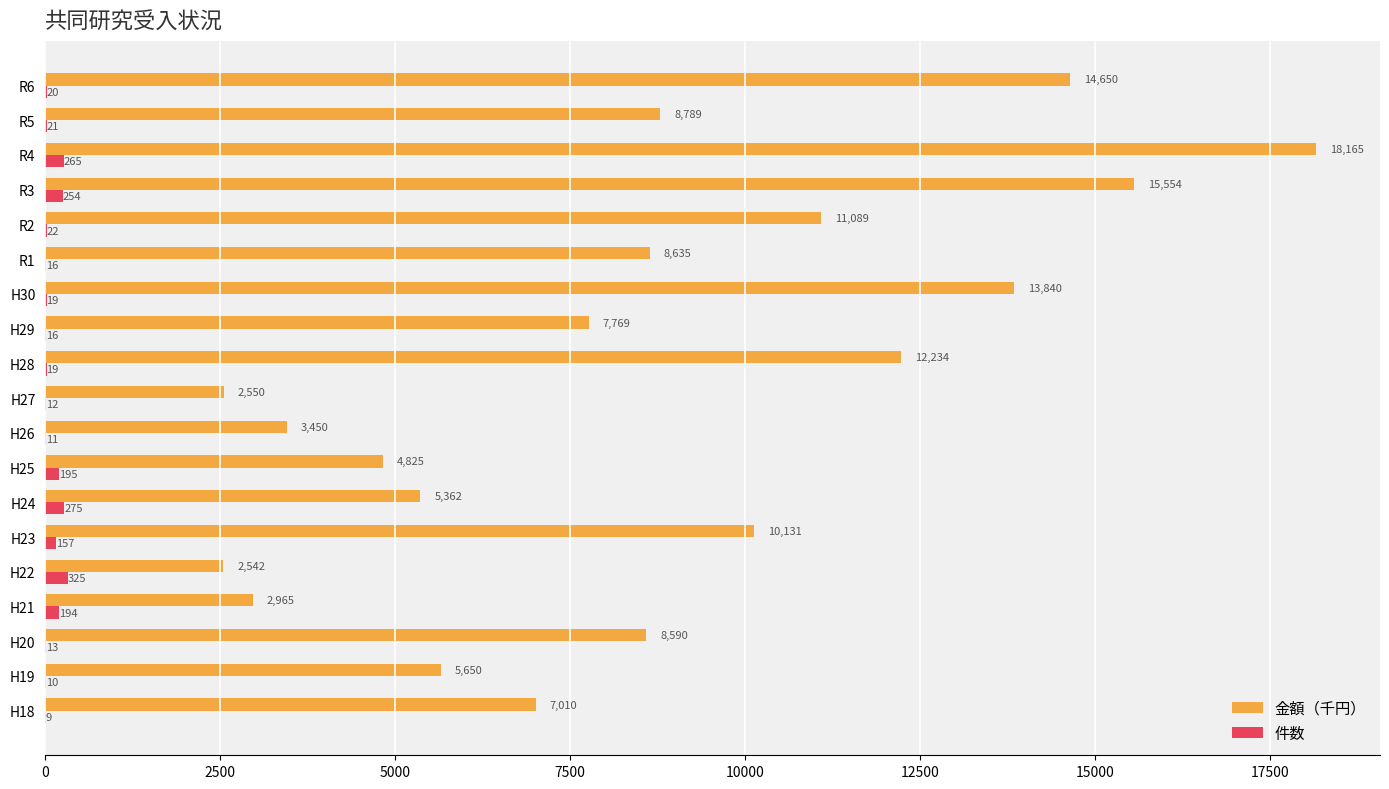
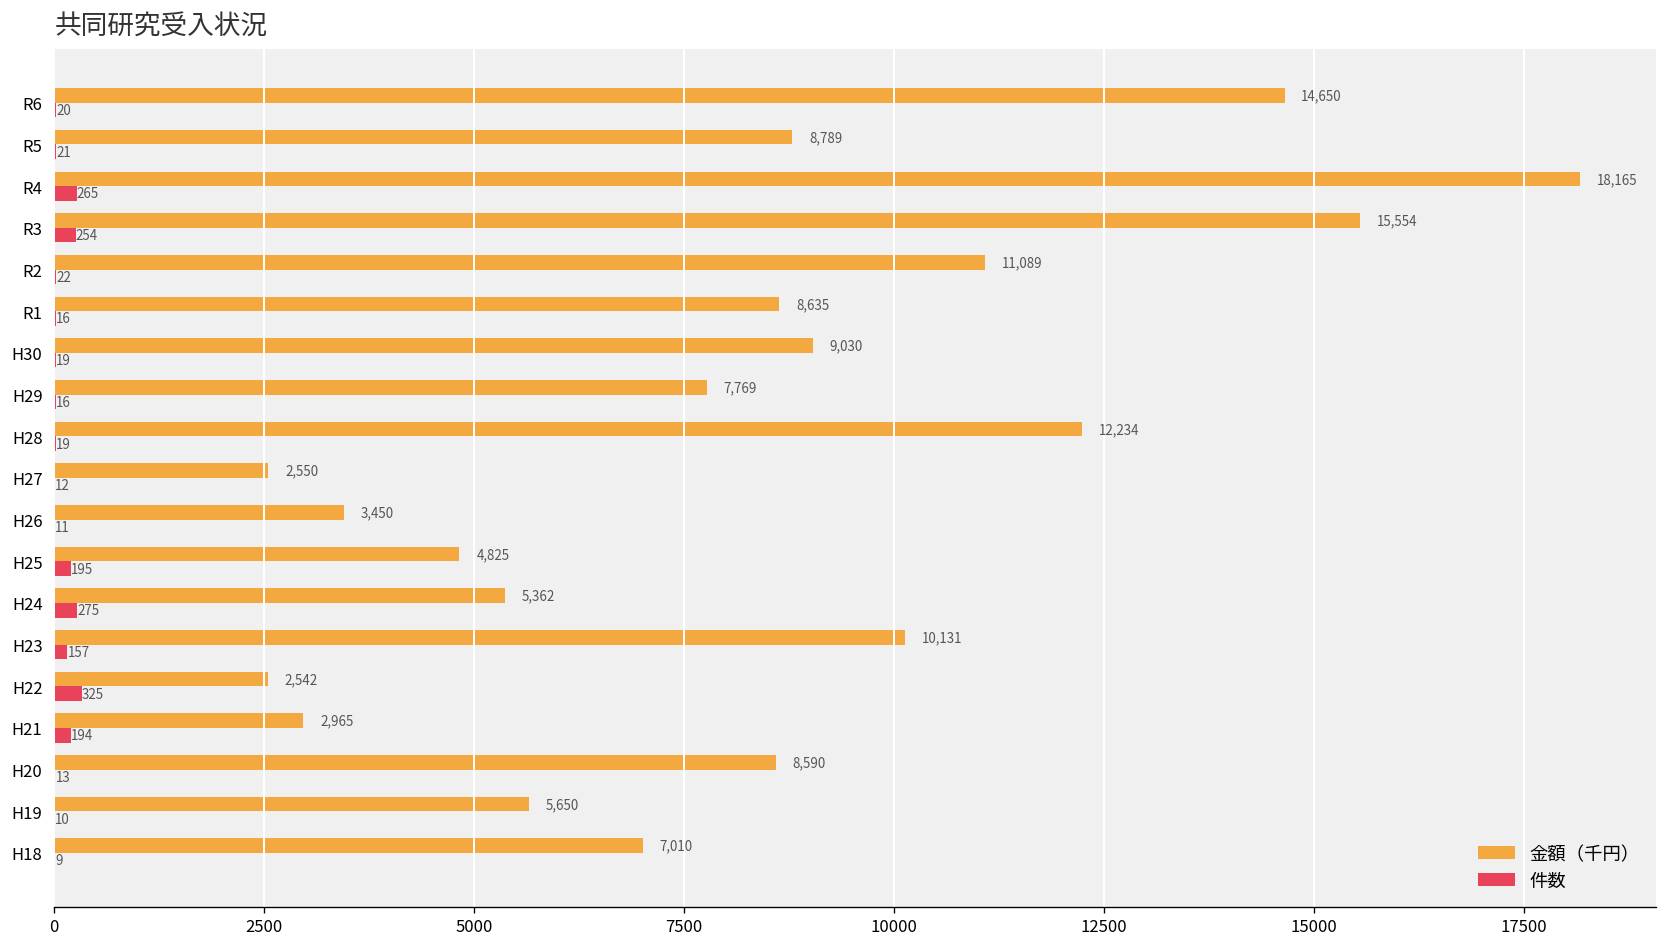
金額（千円）, H30: 13,840 -> 9,030
